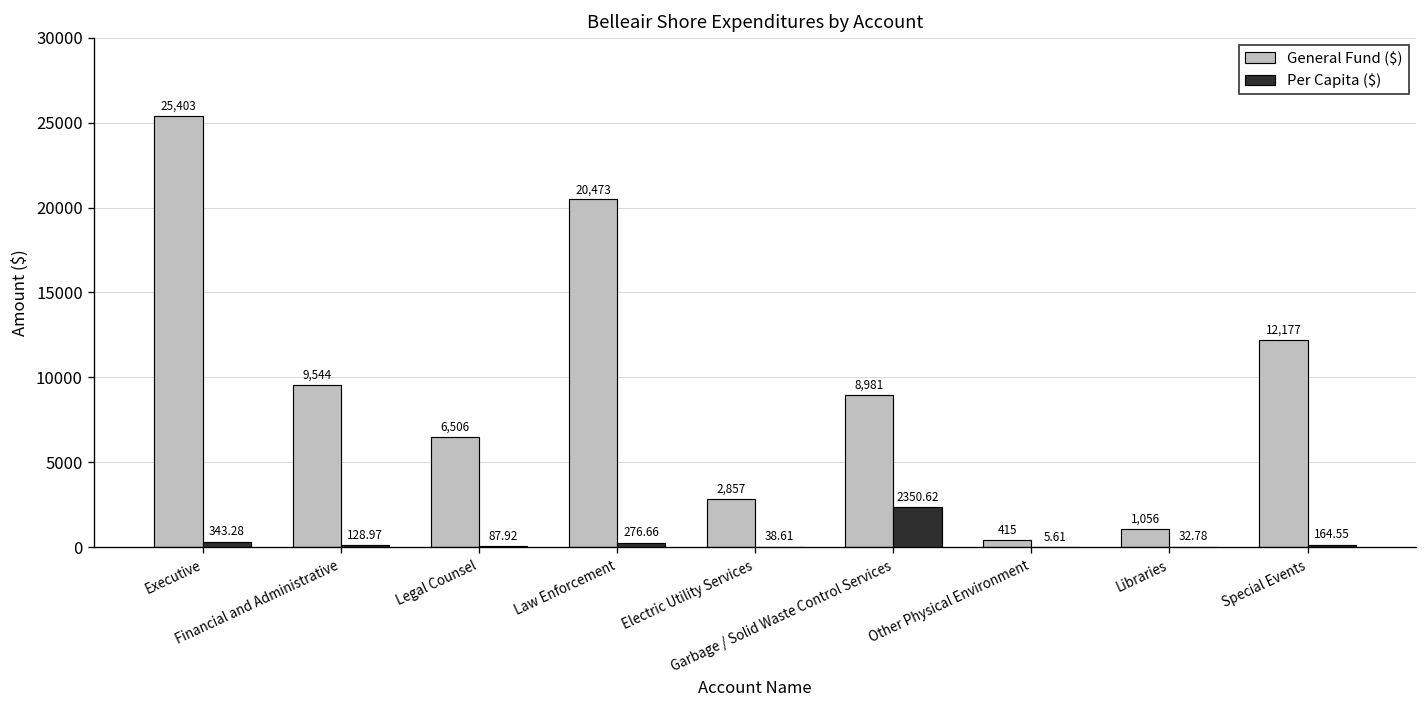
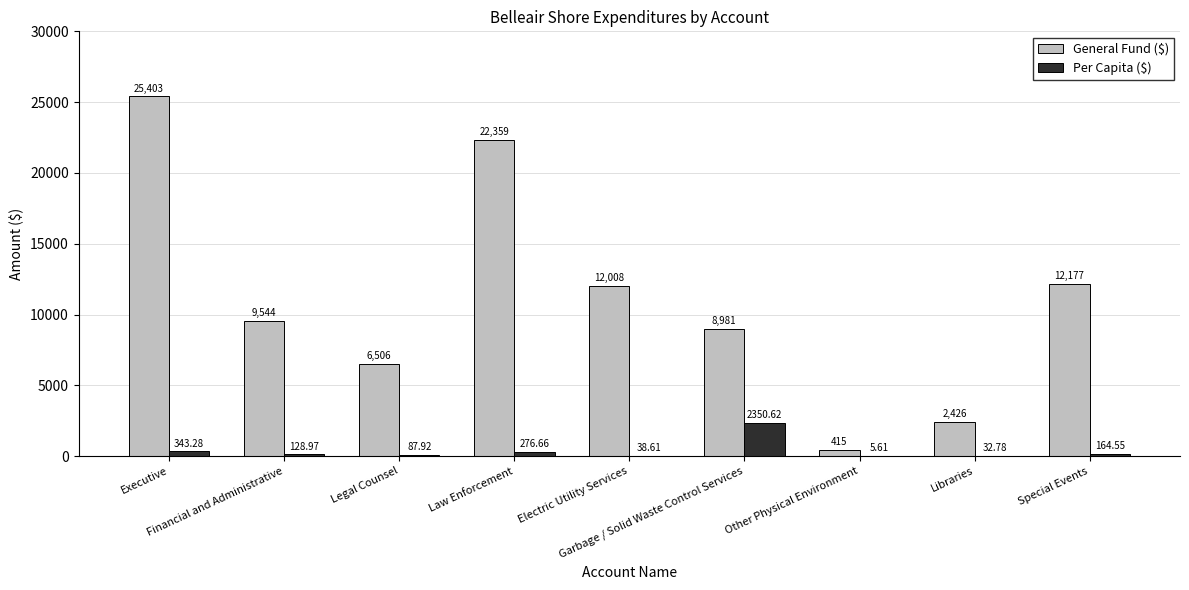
General Fund ($), Law Enforcement: 20,473 -> 22,359
General Fund ($), Electric Utility Services: 2,857 -> 12,008
General Fund ($), Libraries: 1,056 -> 2,426
